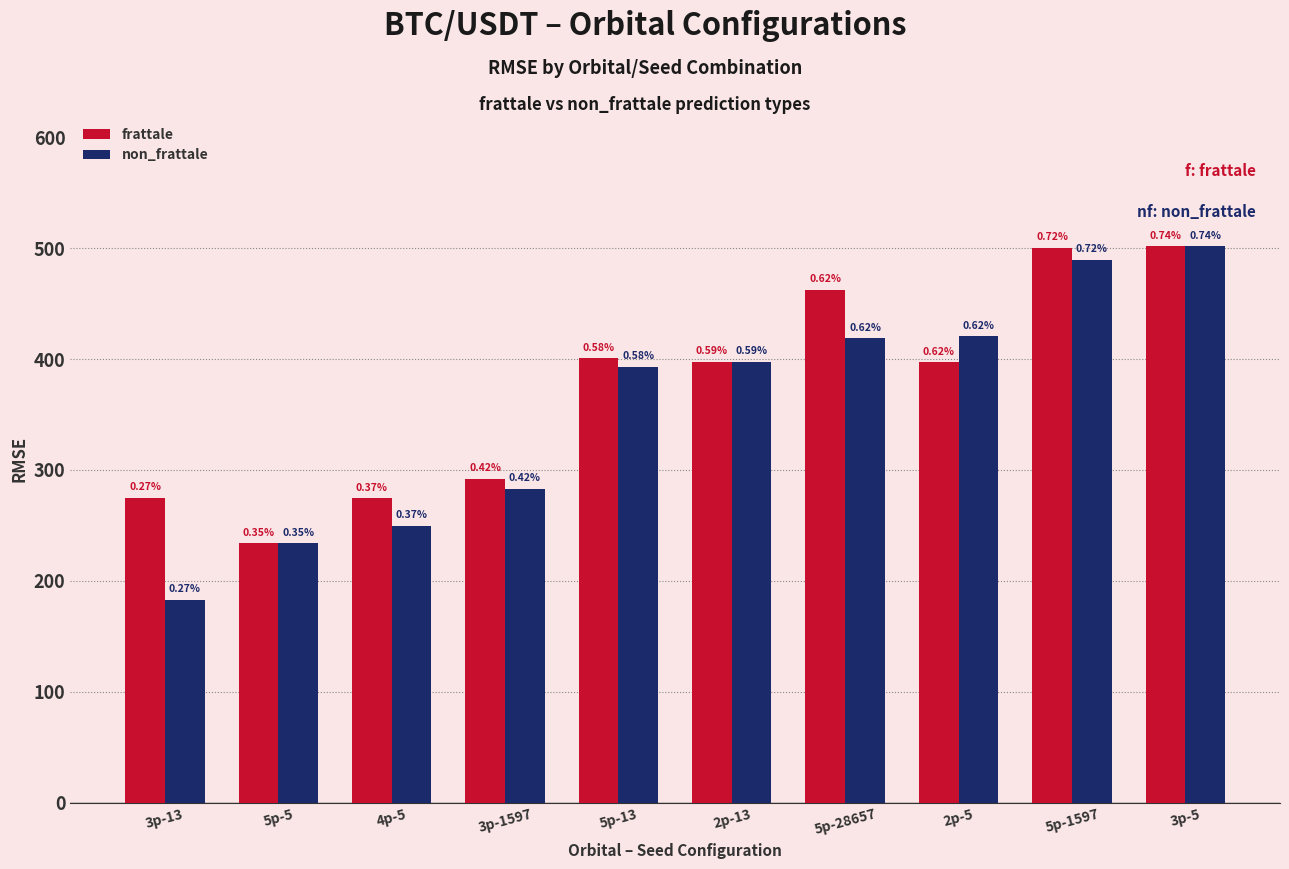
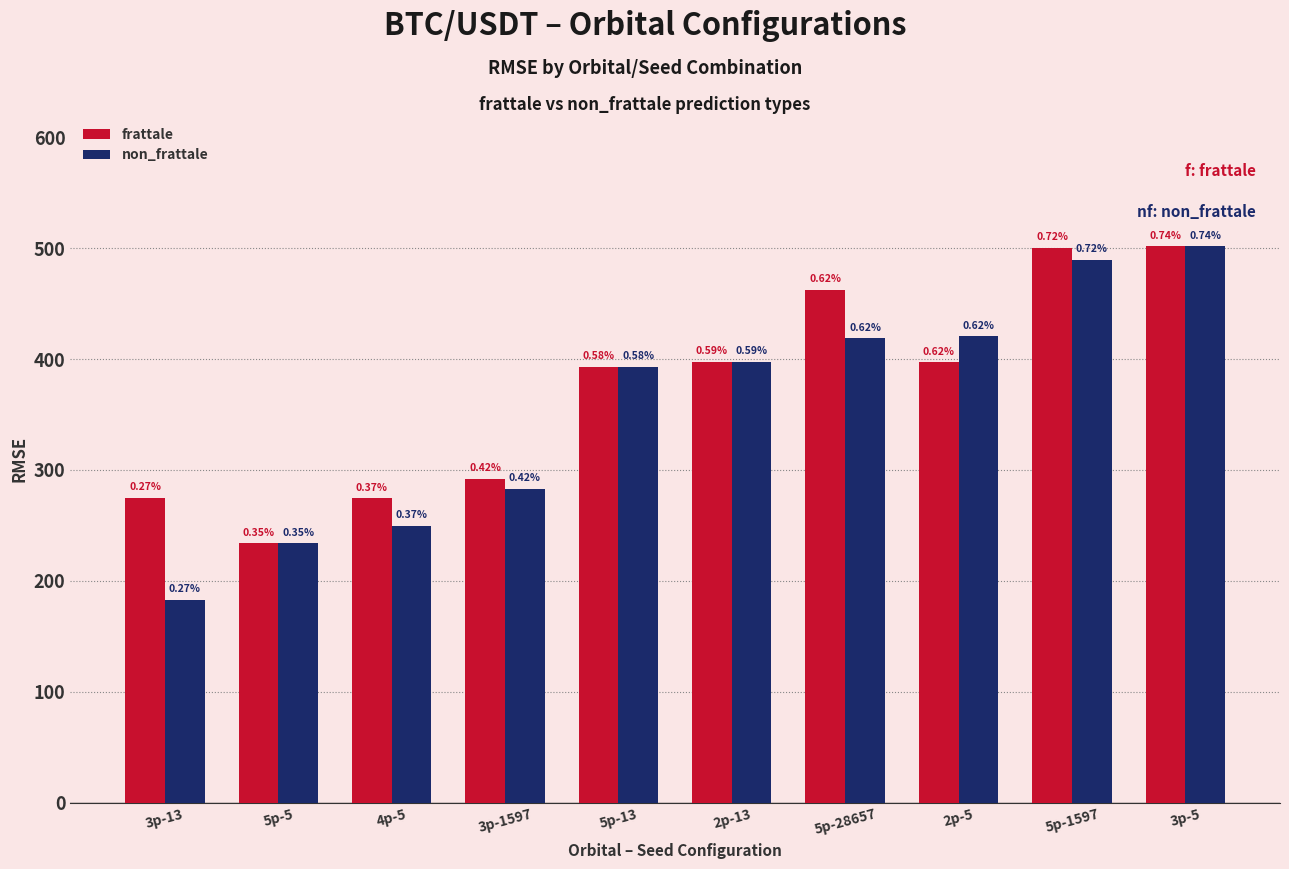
frattale, 5p-13: 401 -> 393
